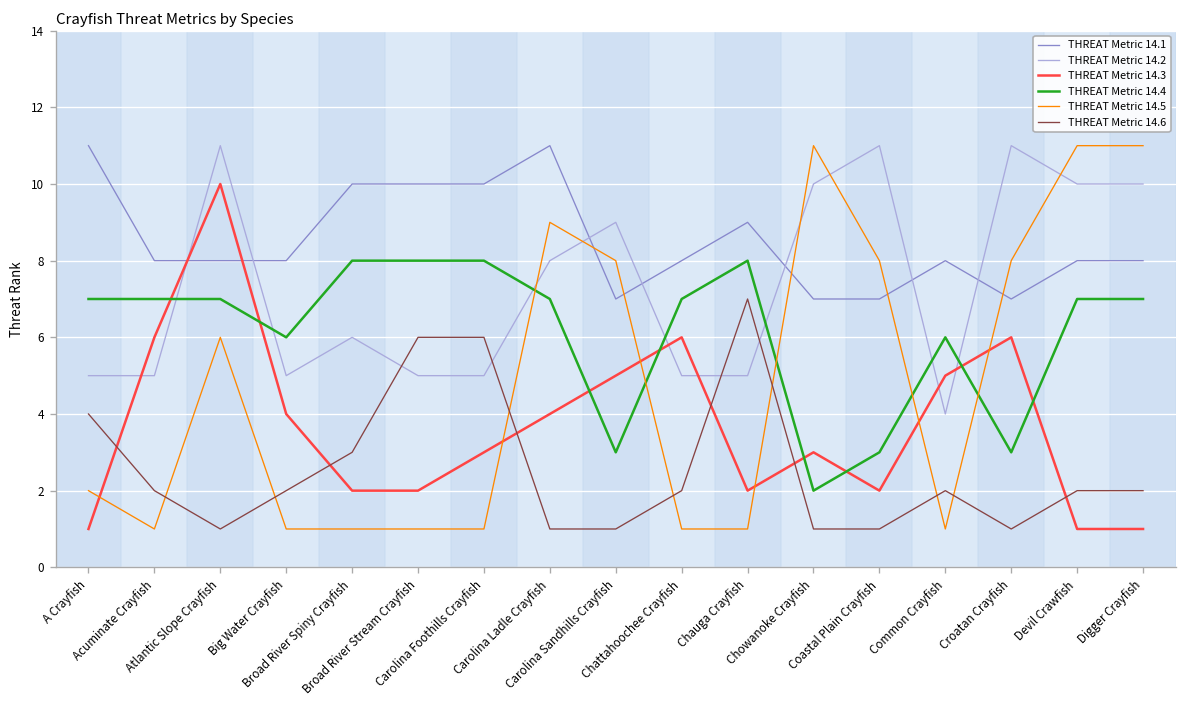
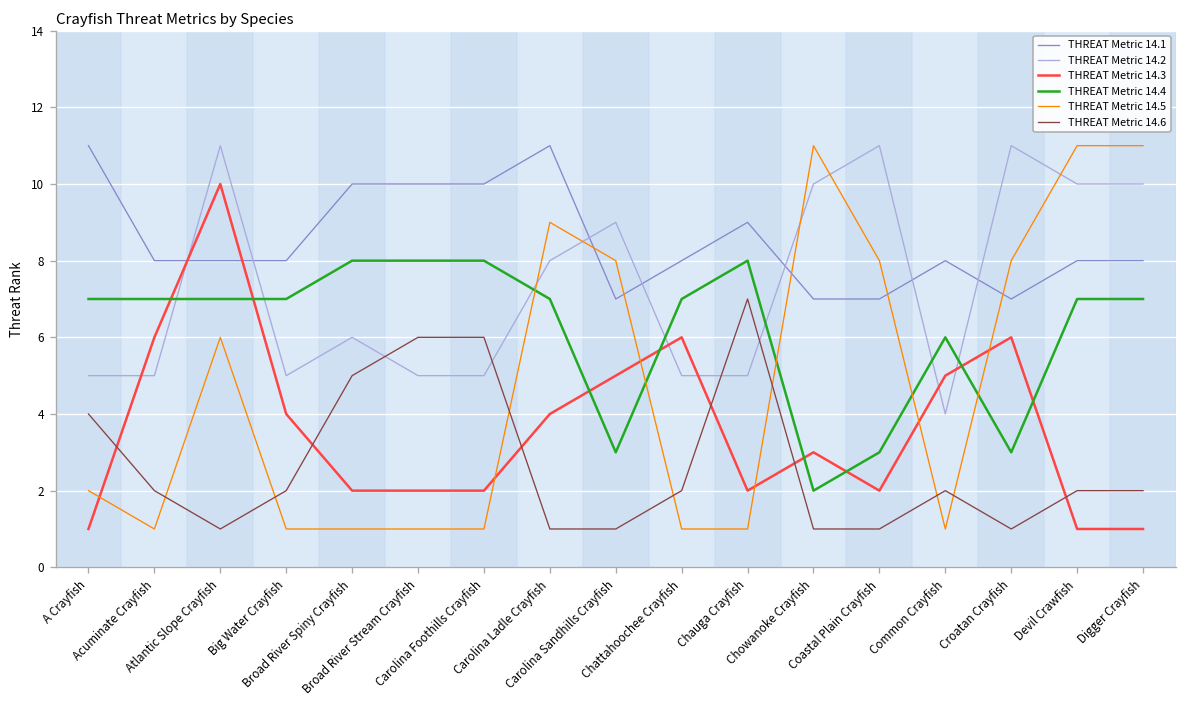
THREAT Metric 14.4, Big Water Crayfish: 6 -> 7
THREAT Metric 14.6, Broad River Spiny Crayfish: 3 -> 5
THREAT Metric 14.3, Carolina Foothills Crayfish: 3 -> 2
